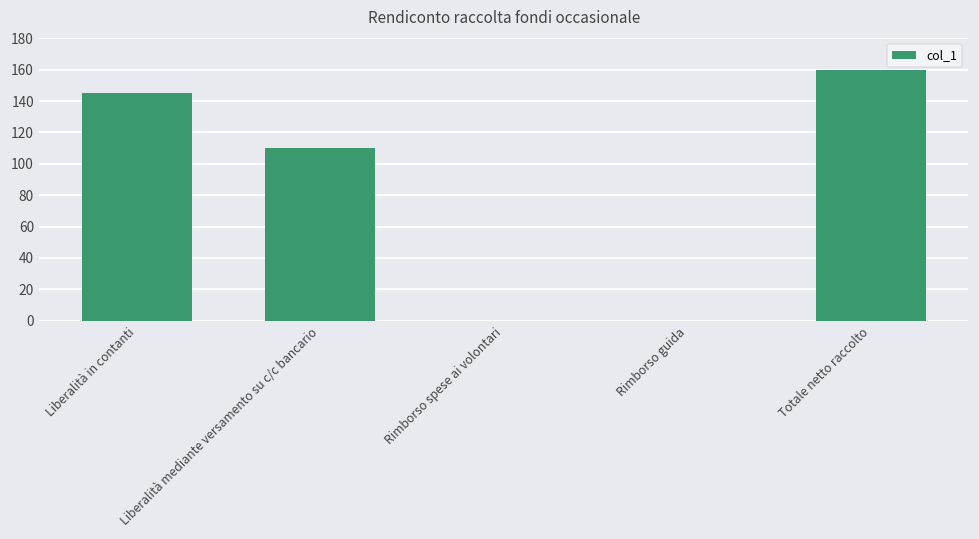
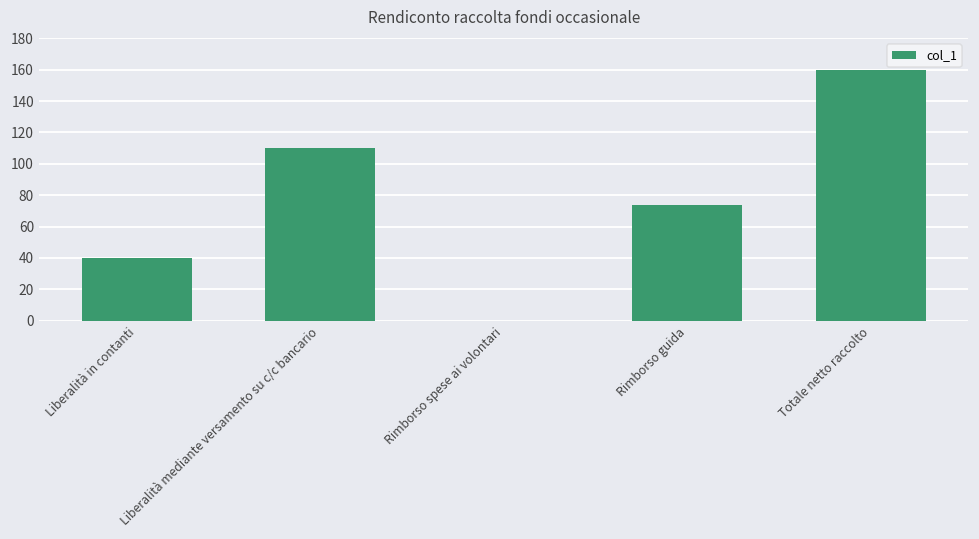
Liberalità in contanti: 145 -> 40
Rimborso guida: 0 -> 74
